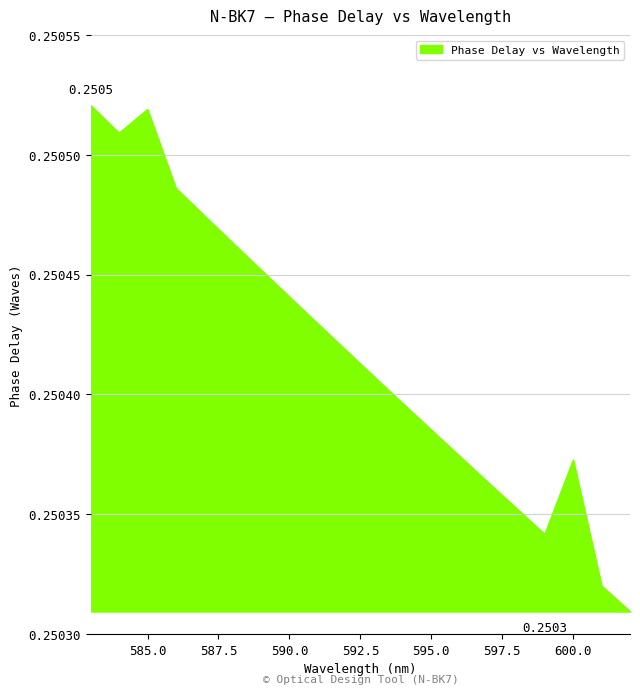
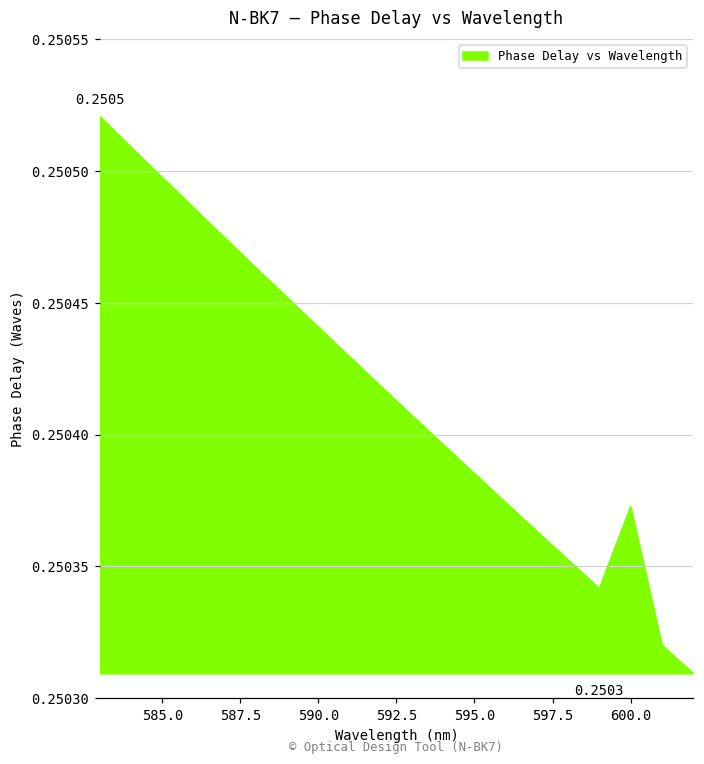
585.0: 0.250519 -> 0.250498
